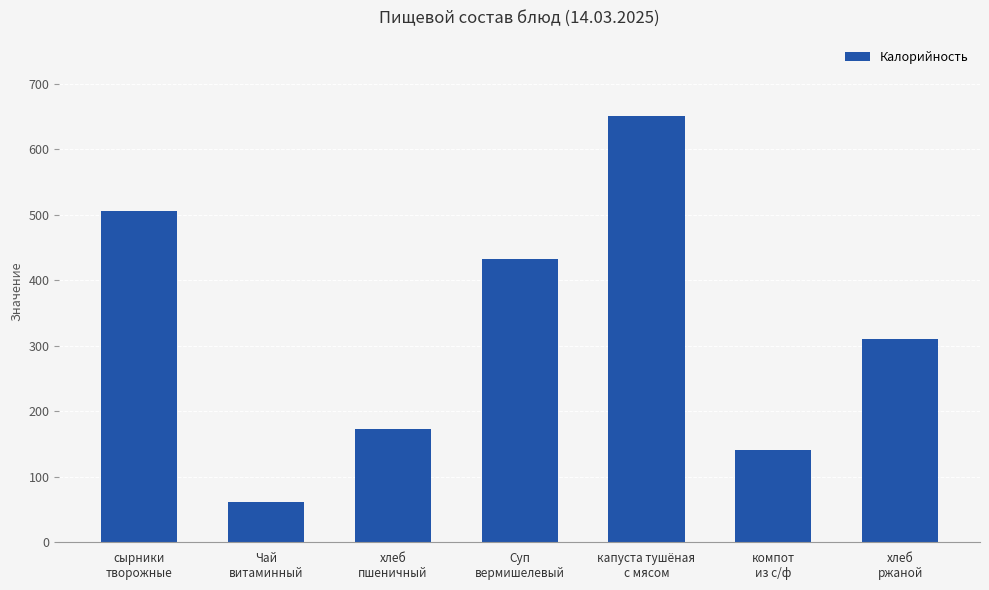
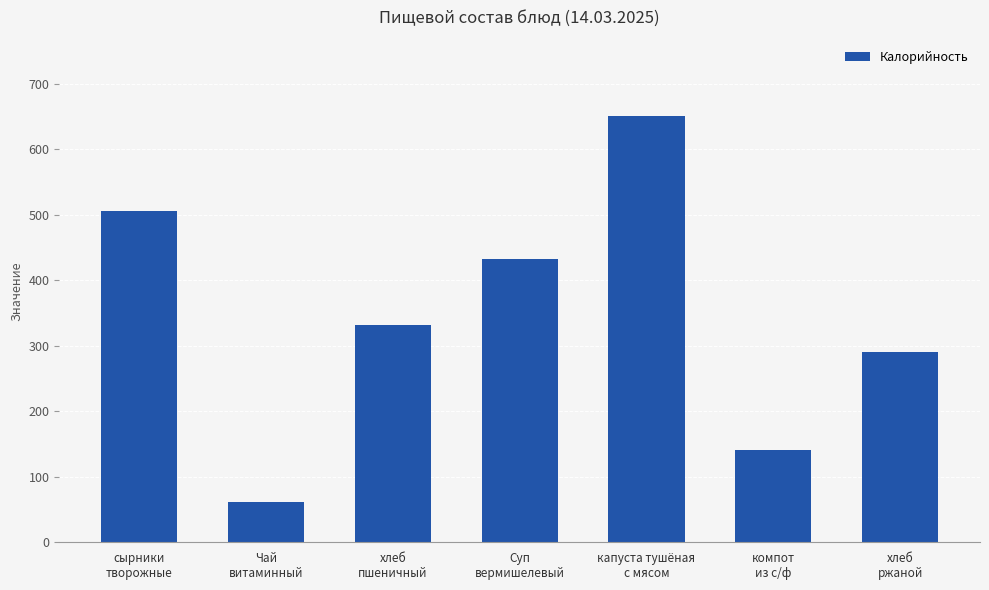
хлеб пшеничный: 170 -> 330
хлеб ржаной: 310 -> 290
